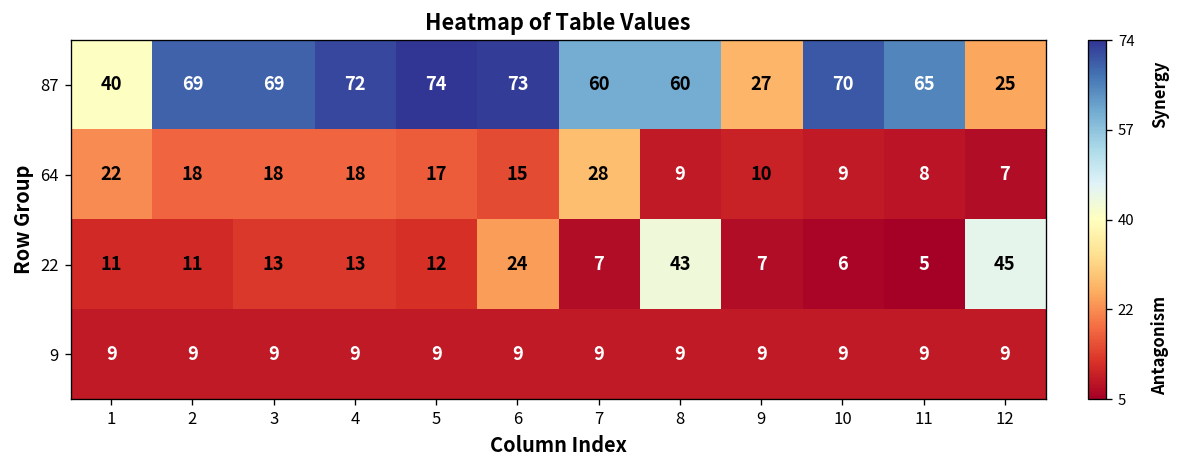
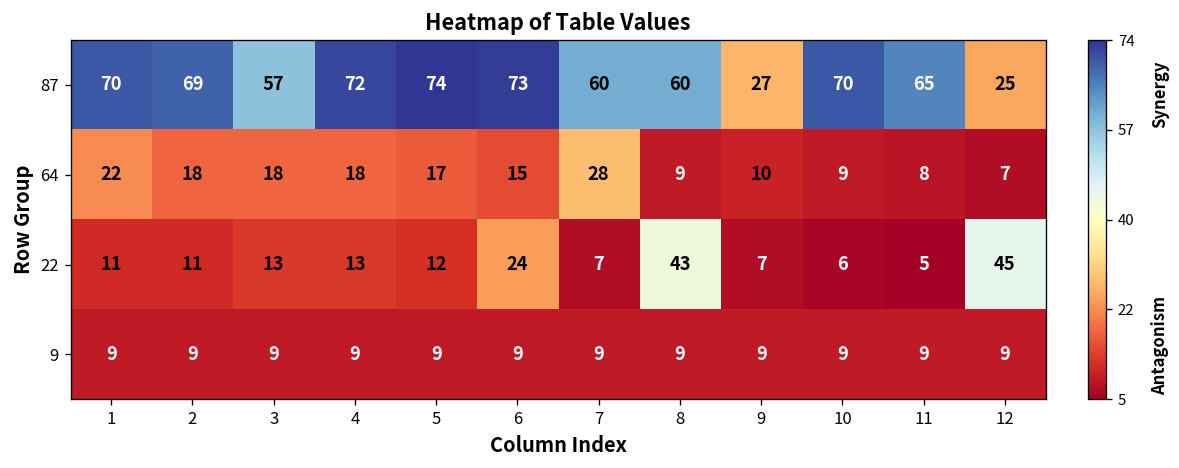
87, 1: 40 -> 70
87, 3: 69 -> 57
